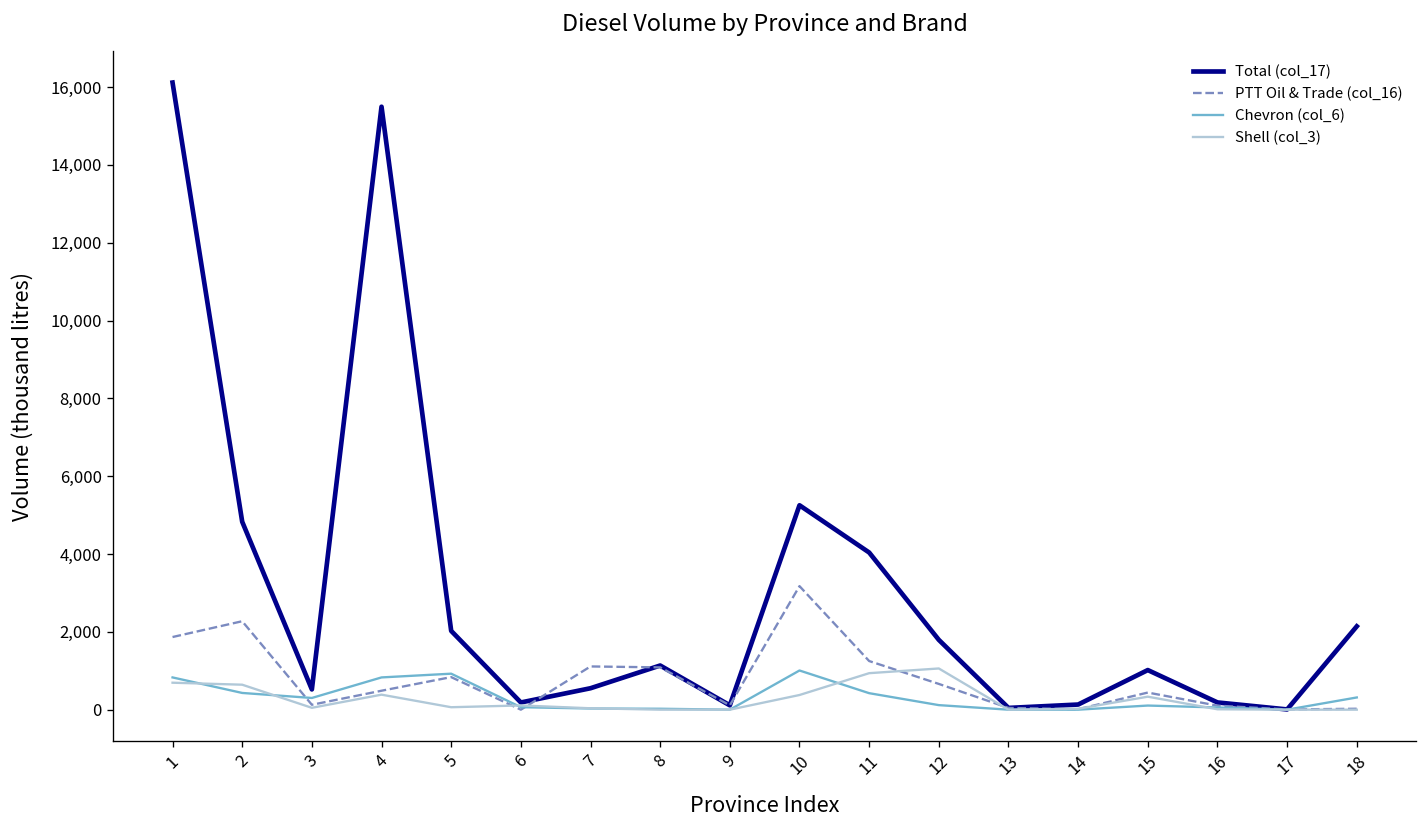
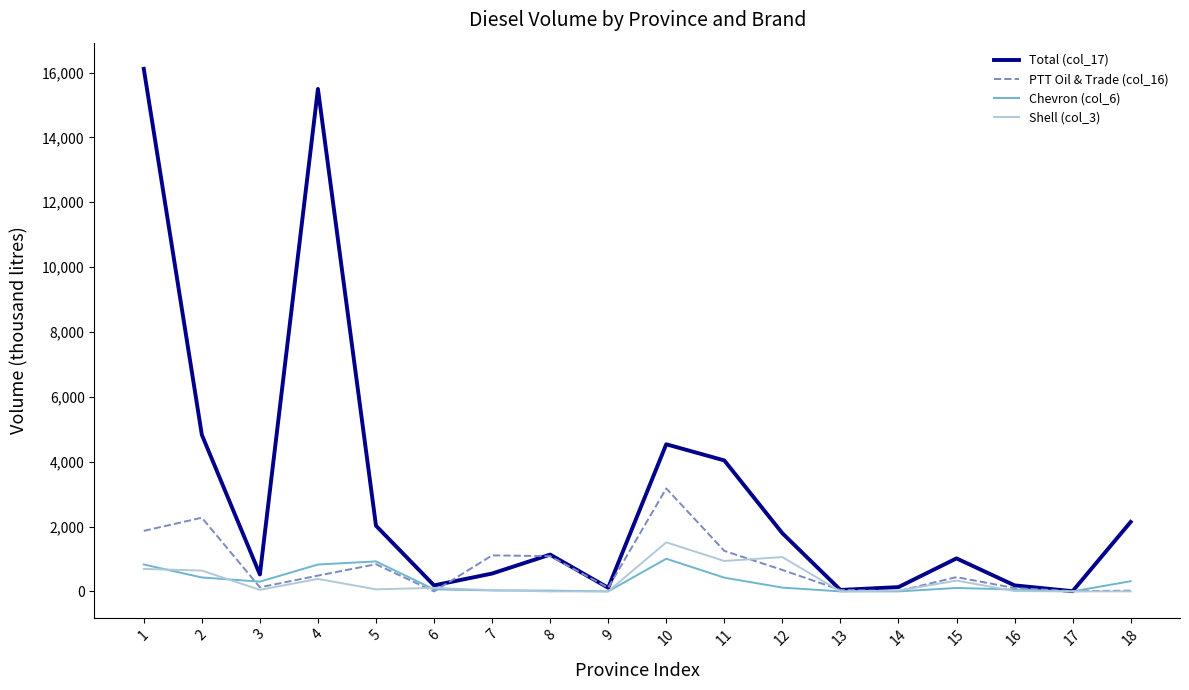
Total (col_17), 10: 5,300 -> 4,500
Shell (col_3), 10: 400 -> 1,500
